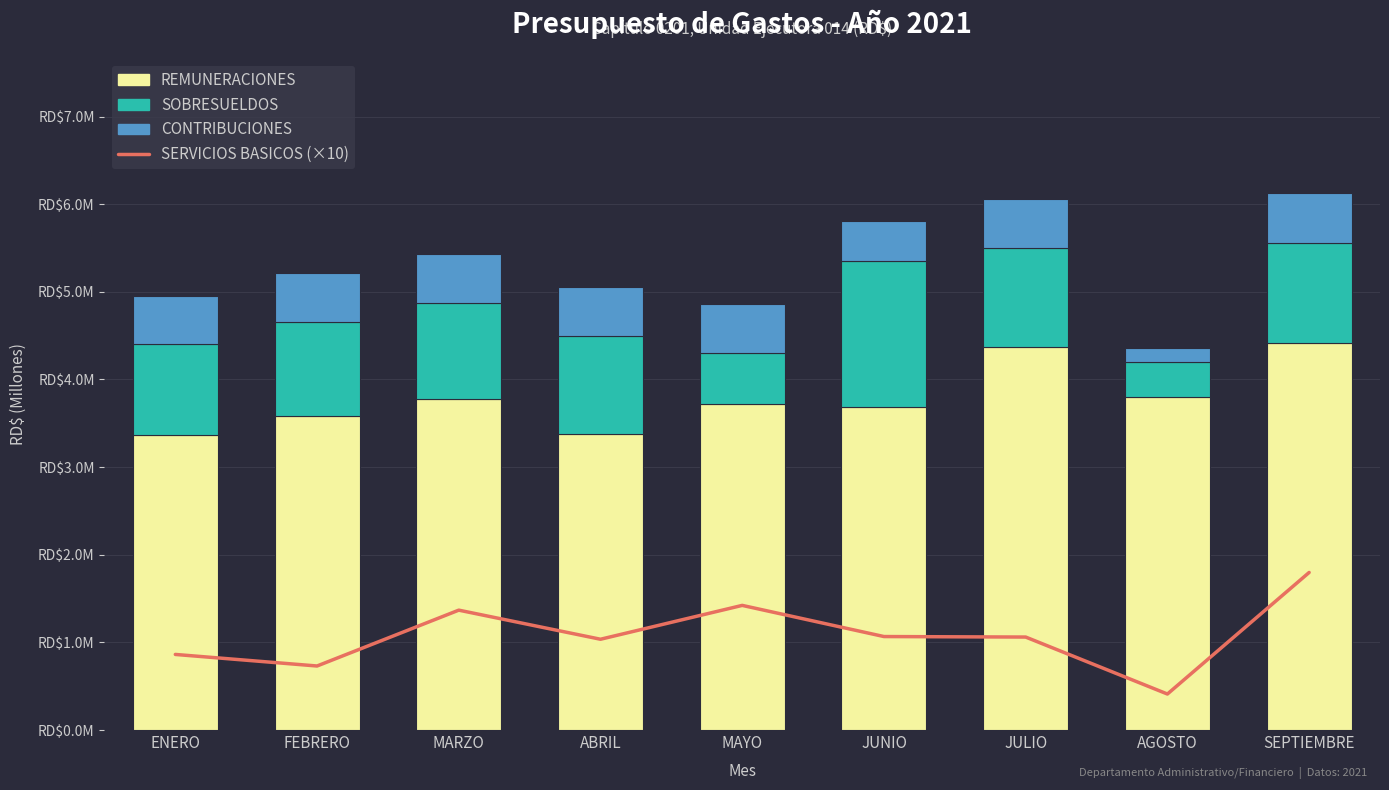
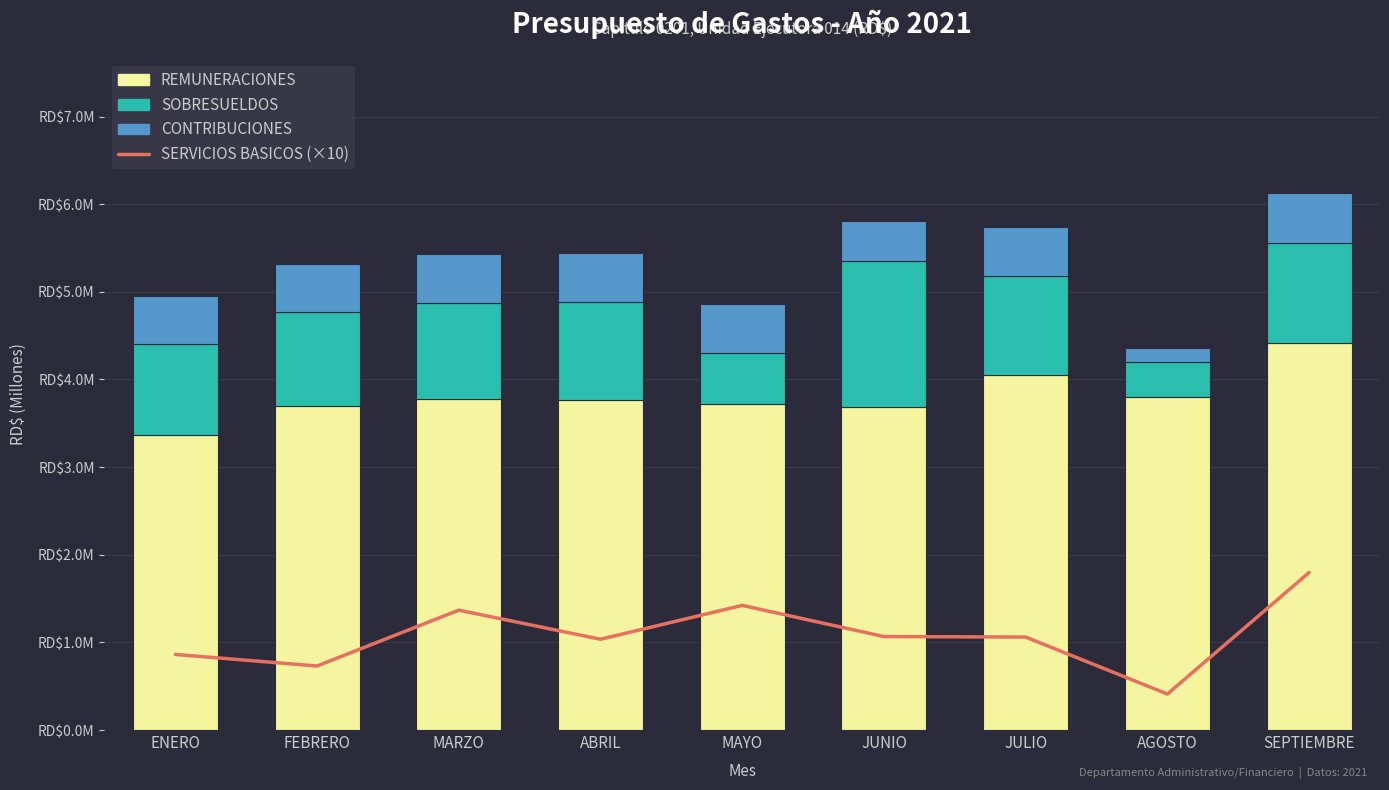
REMUNERACIONES, FEBRERO: RD$3600000 -> RD$3700000
REMUNERACIONES, ABRIL: RD$3400000 -> RD$3800000
REMUNERACIONES, JULIO: RD$4400000 -> RD$4000000
